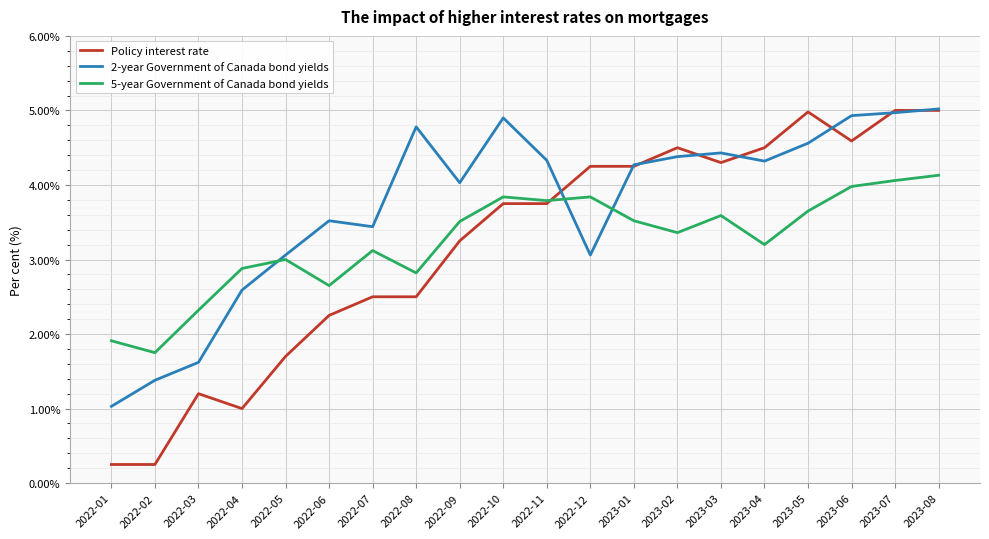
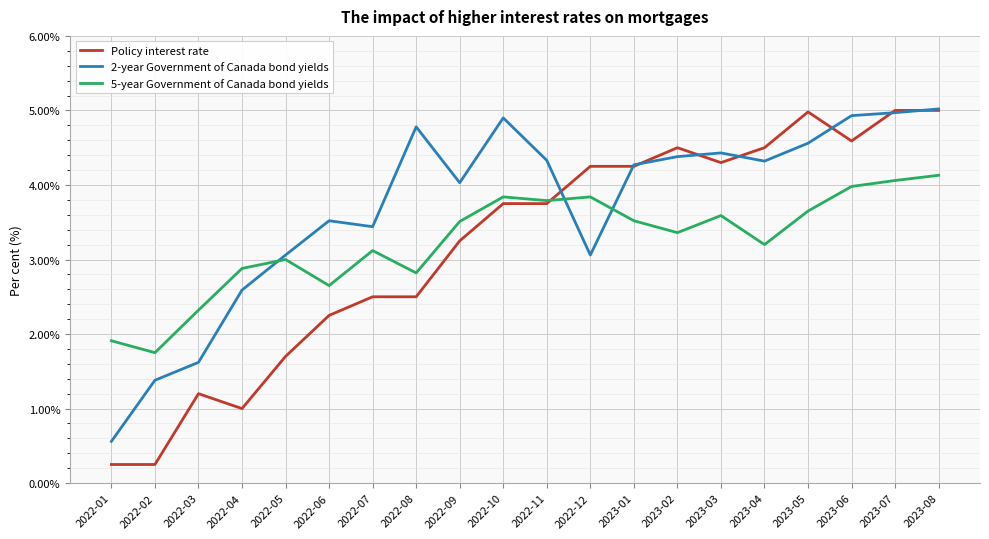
2-year Government of Canada bond yields, 2022-01: 1.0% -> 0.6%
